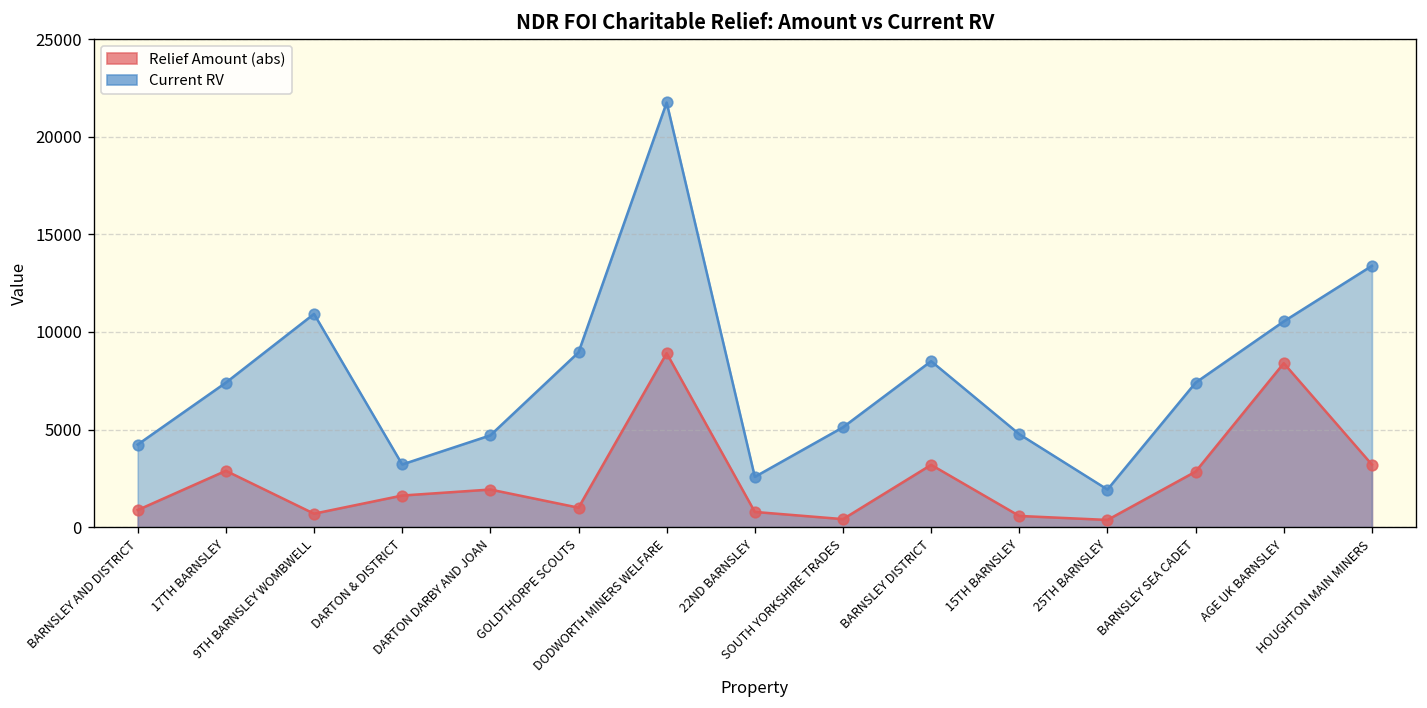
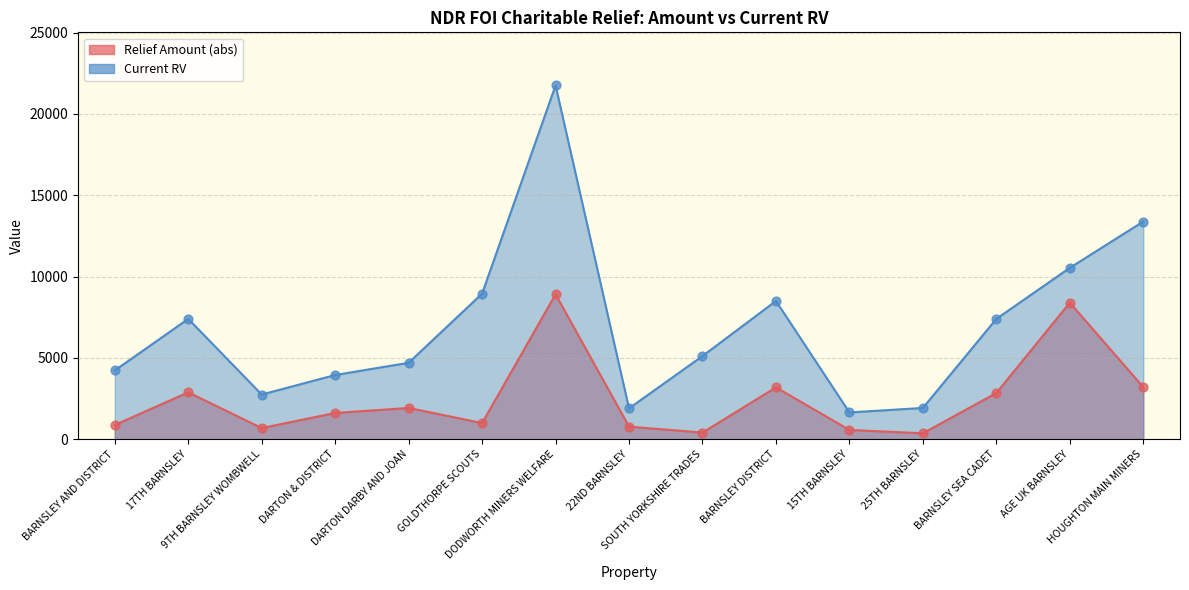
Current RV, 9TH BARNSLEY WOMBWELL: 10900 -> 2800
Current RV, DARTON & DISTRICT: 3200 -> 4000
Current RV, 22ND BARNSLEY: 2600 -> 1900
Current RV, 15TH BARNSLEY: 4800 -> 1700
